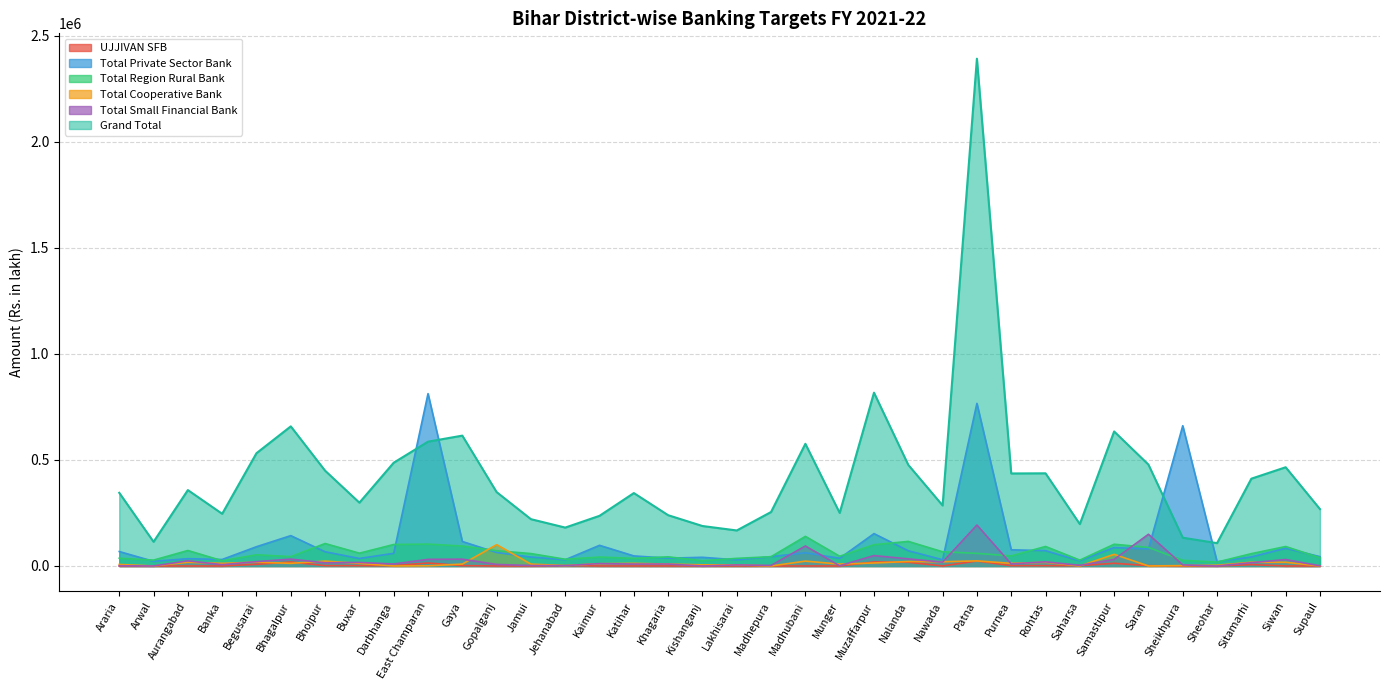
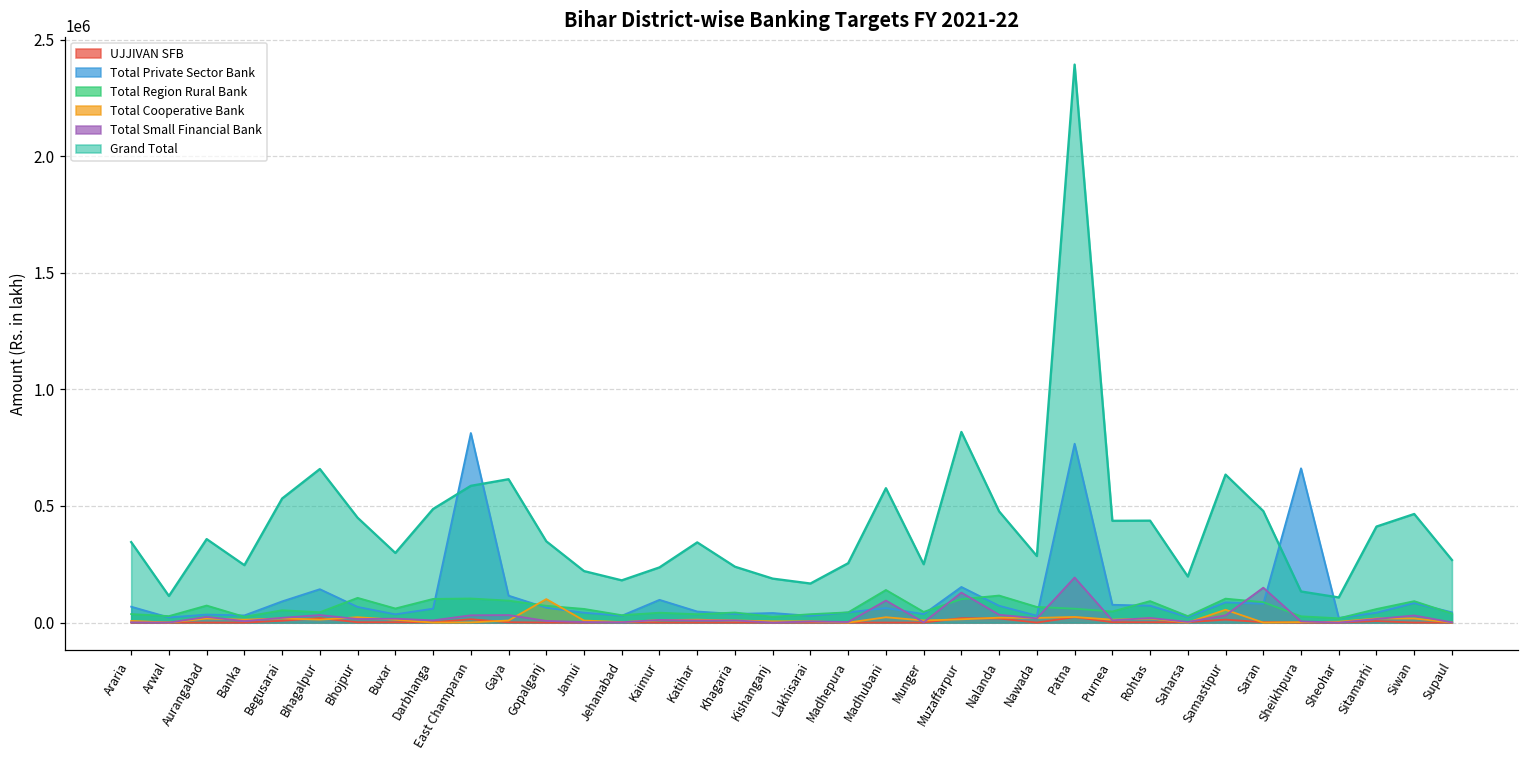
Total Small Financial Bank, Muzaffarpur: 50000 -> 130000
